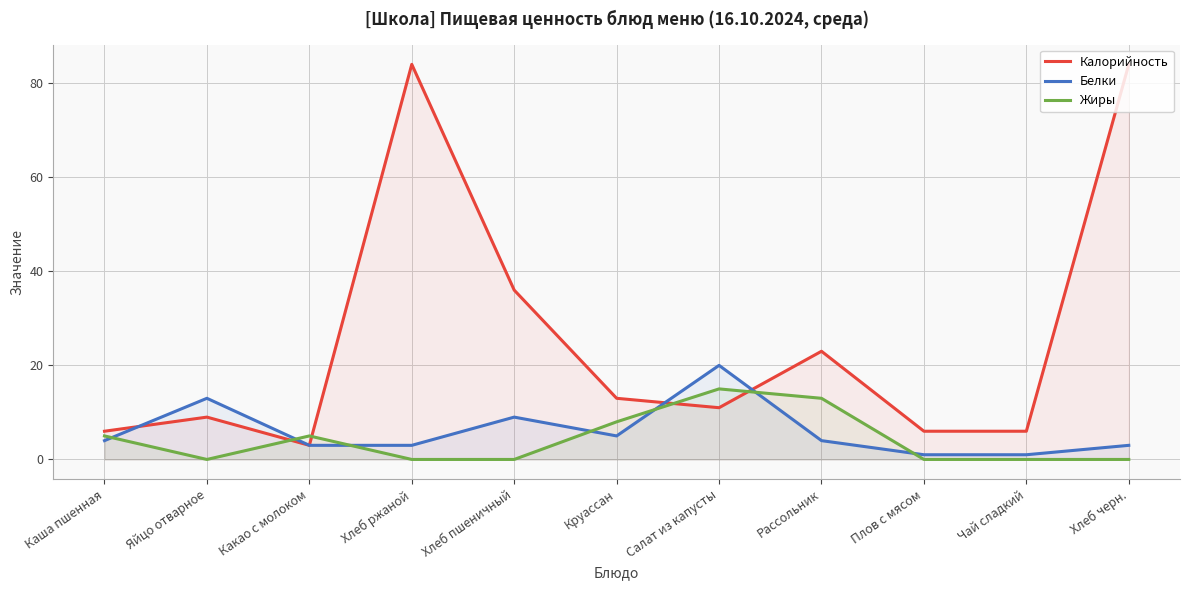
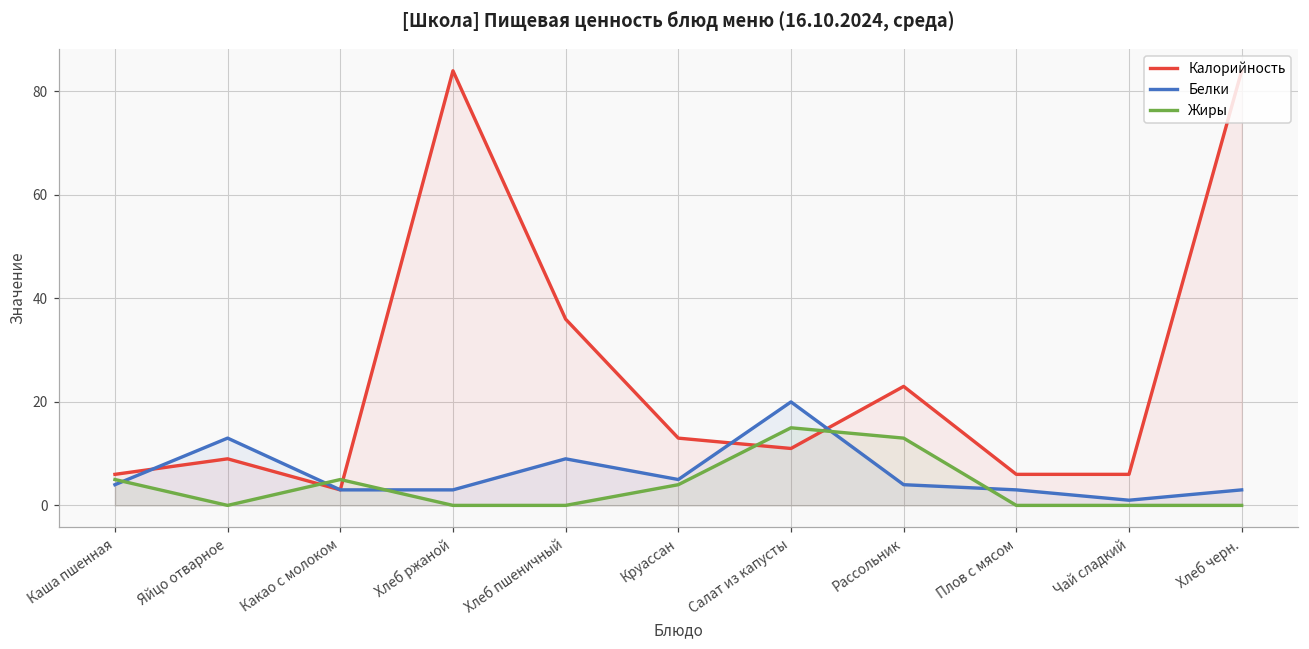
Жиры, Круассан: 8 -> 4
Белки, Плов с мясом: 1 -> 3
